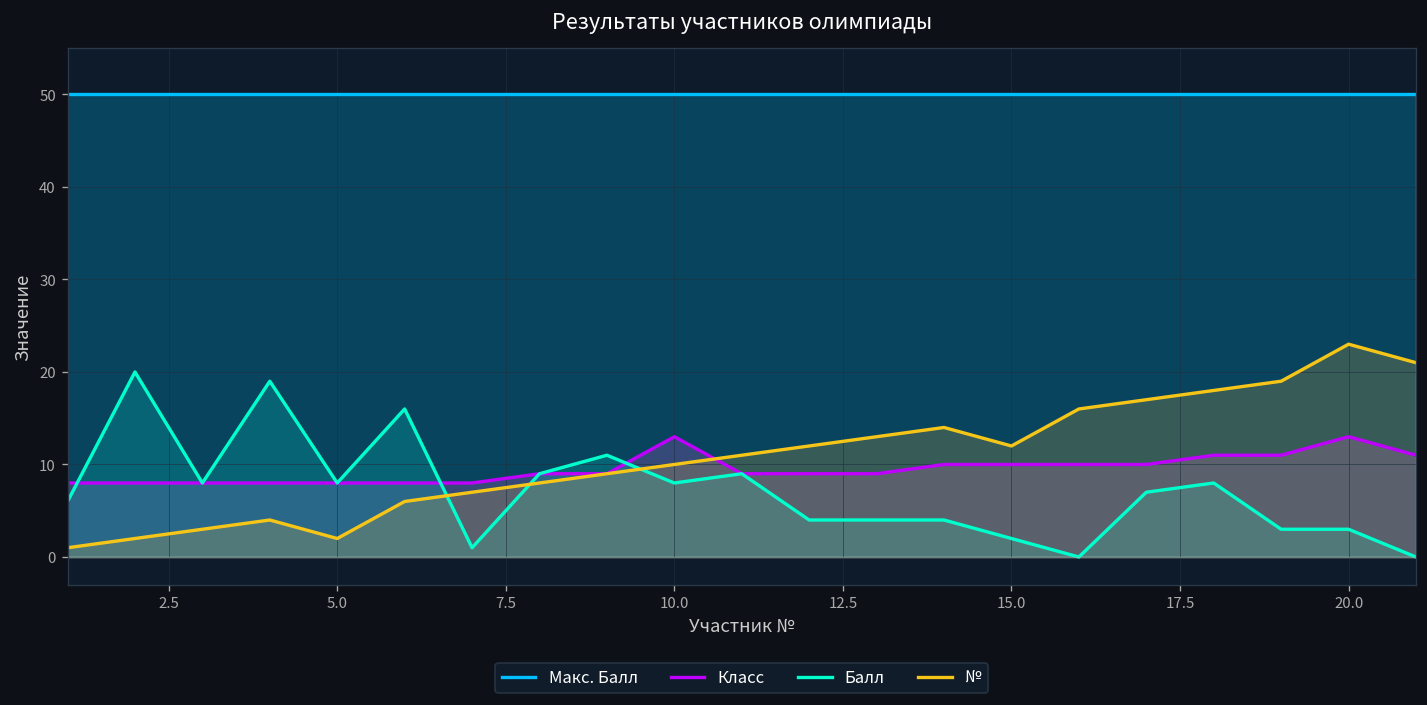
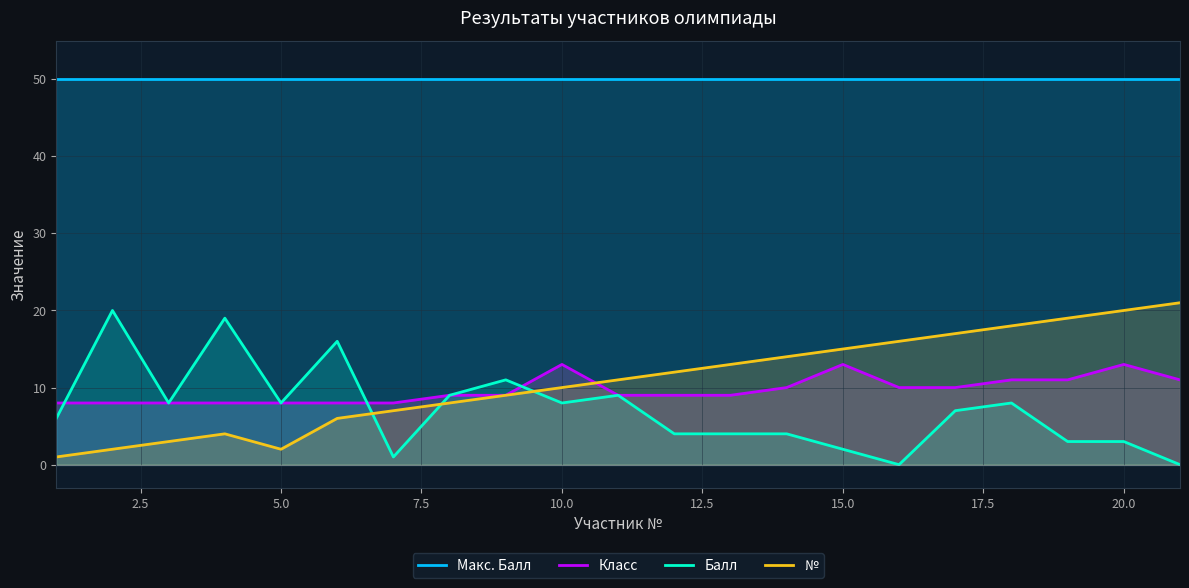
Класс, 15.0: 10 -> 13
№, 15.0: 12 -> 15
№, 20.0: 23 -> 20
